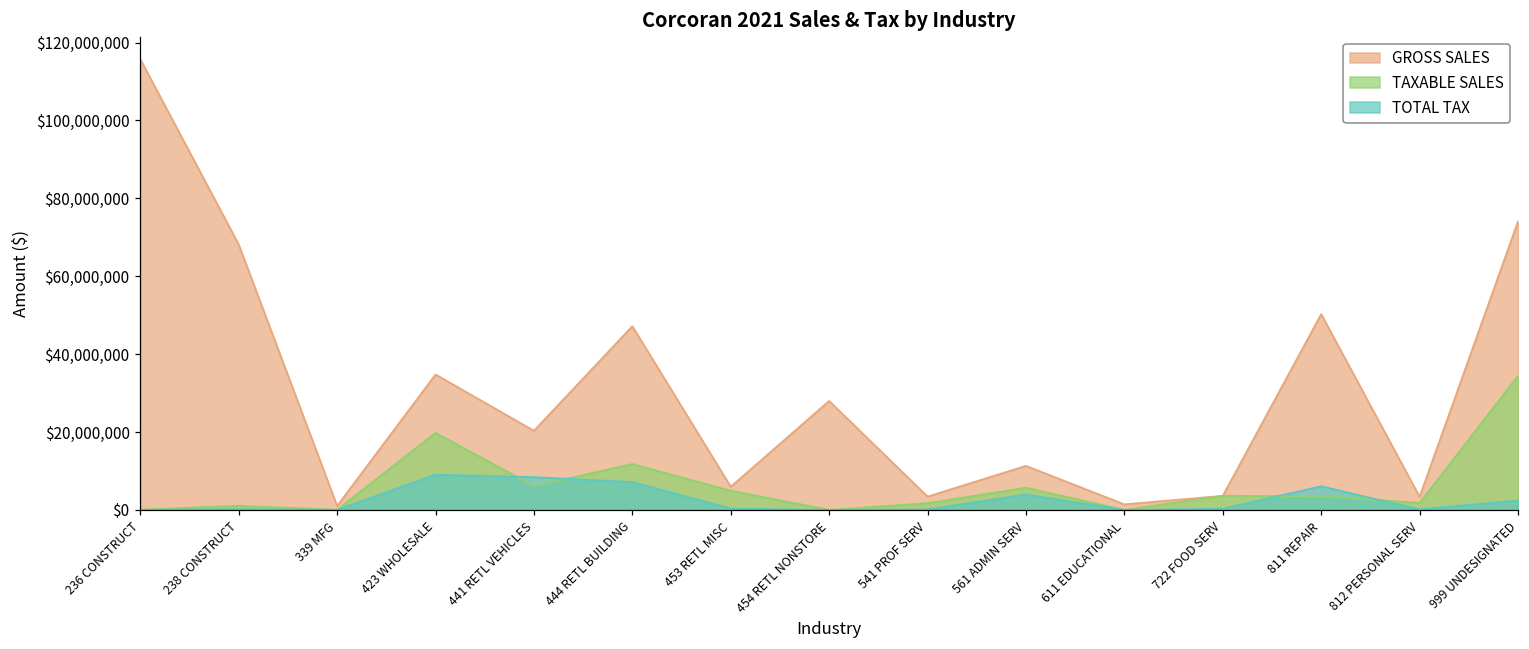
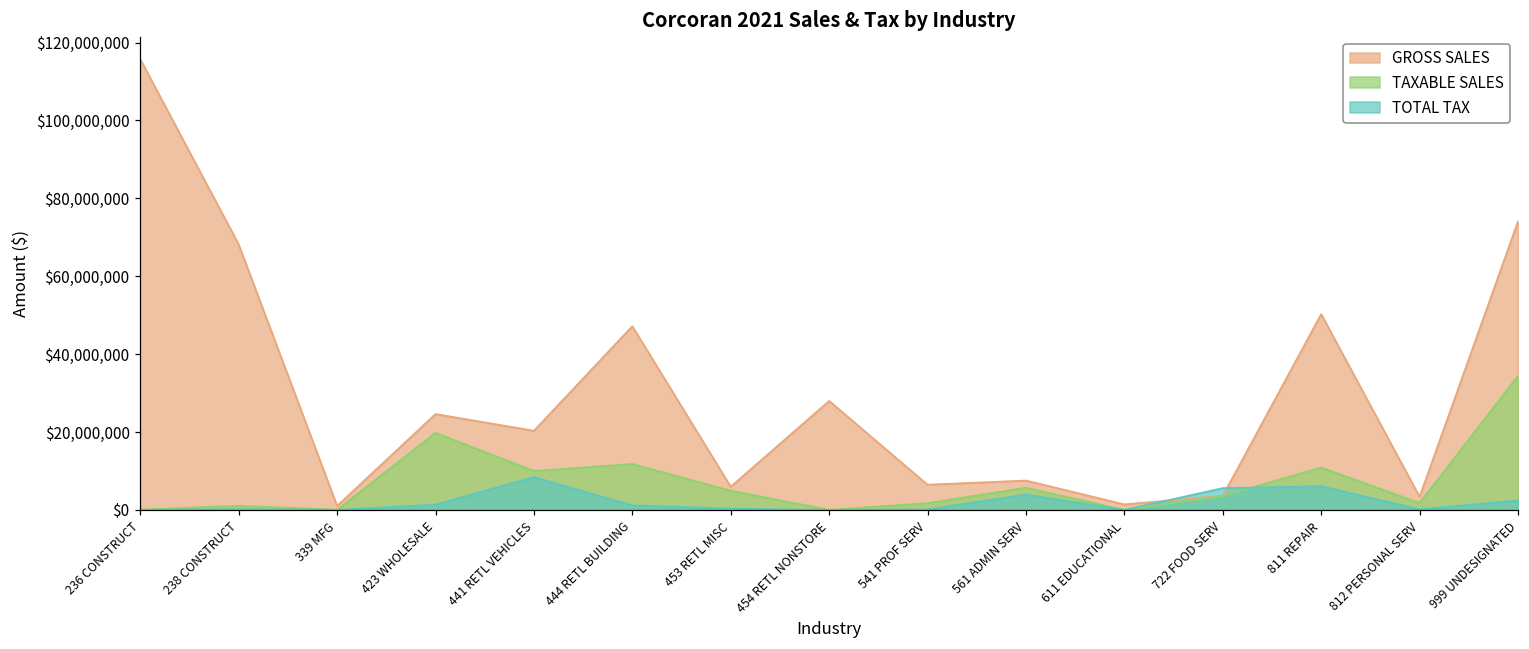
GROSS SALES, 423 WHOLESALE: $35,000,000 -> $25,000,000
TOTAL TAX, 423 WHOLESALE: $9,000,000 -> $1,000,000
TAXABLE SALES, 441 RETL VEHICLES: $6,000,000 -> $10,000,000
TOTAL TAX, 444 RETL BUILDING: $7,000,000 -> $1,000,000
GROSS SALES, 541 PROF SERV: $3,000,000 -> $6,000,000
GROSS SALES, 561 ADMIN SERV: $11,000,000 -> $8,000,000
TOTAL TAX, 722 FOOD SERV: $0 -> $6,000,000
TAXABLE SALES, 811 REPAIR: $4,000,000 -> $11,000,000
